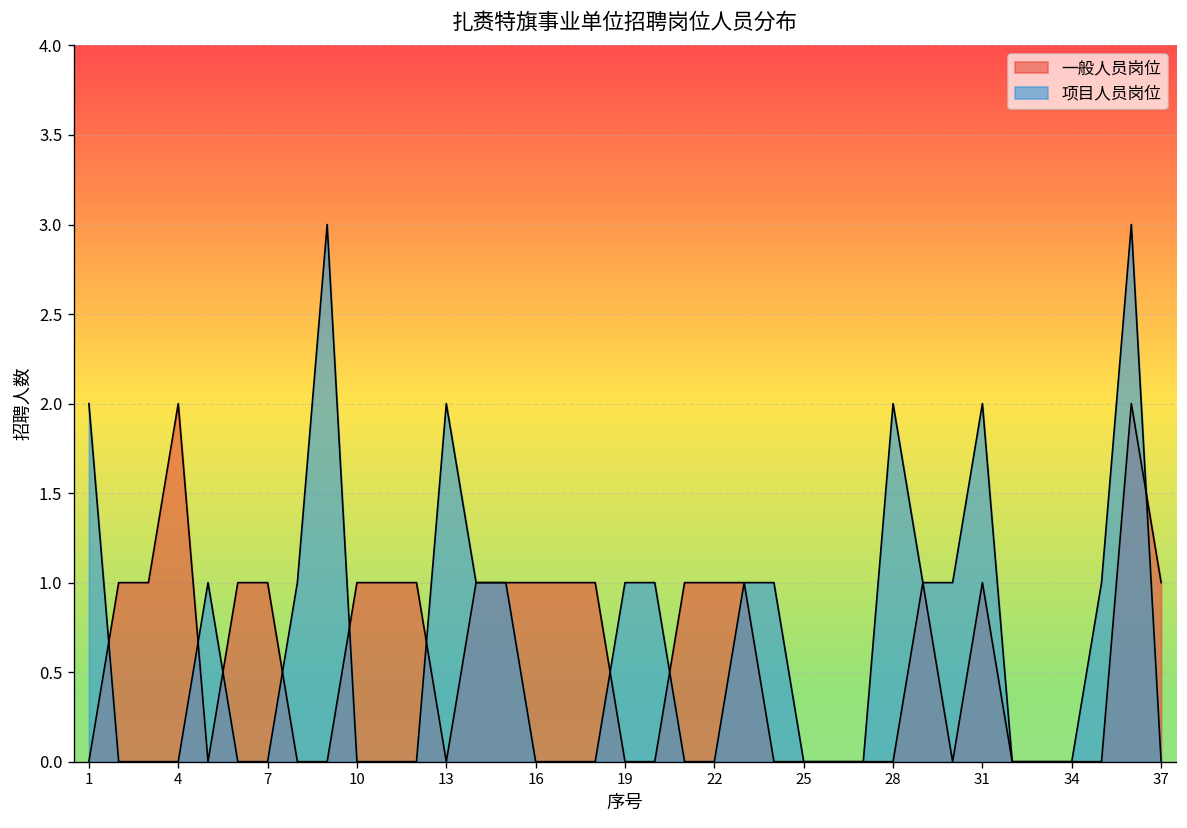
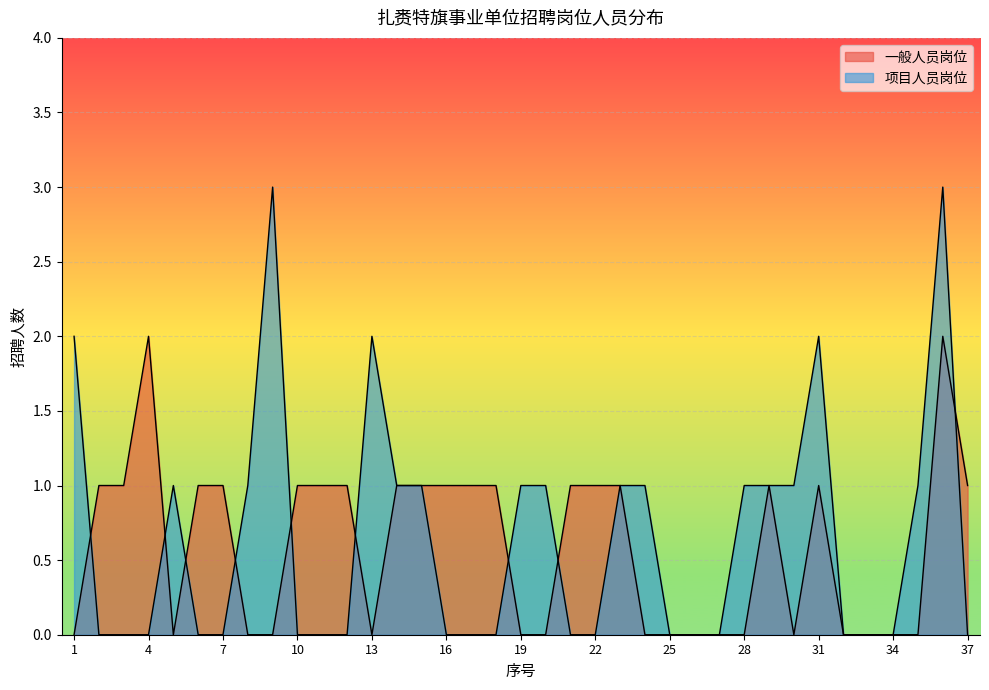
项目人员岗位, 28: 2 -> 1
